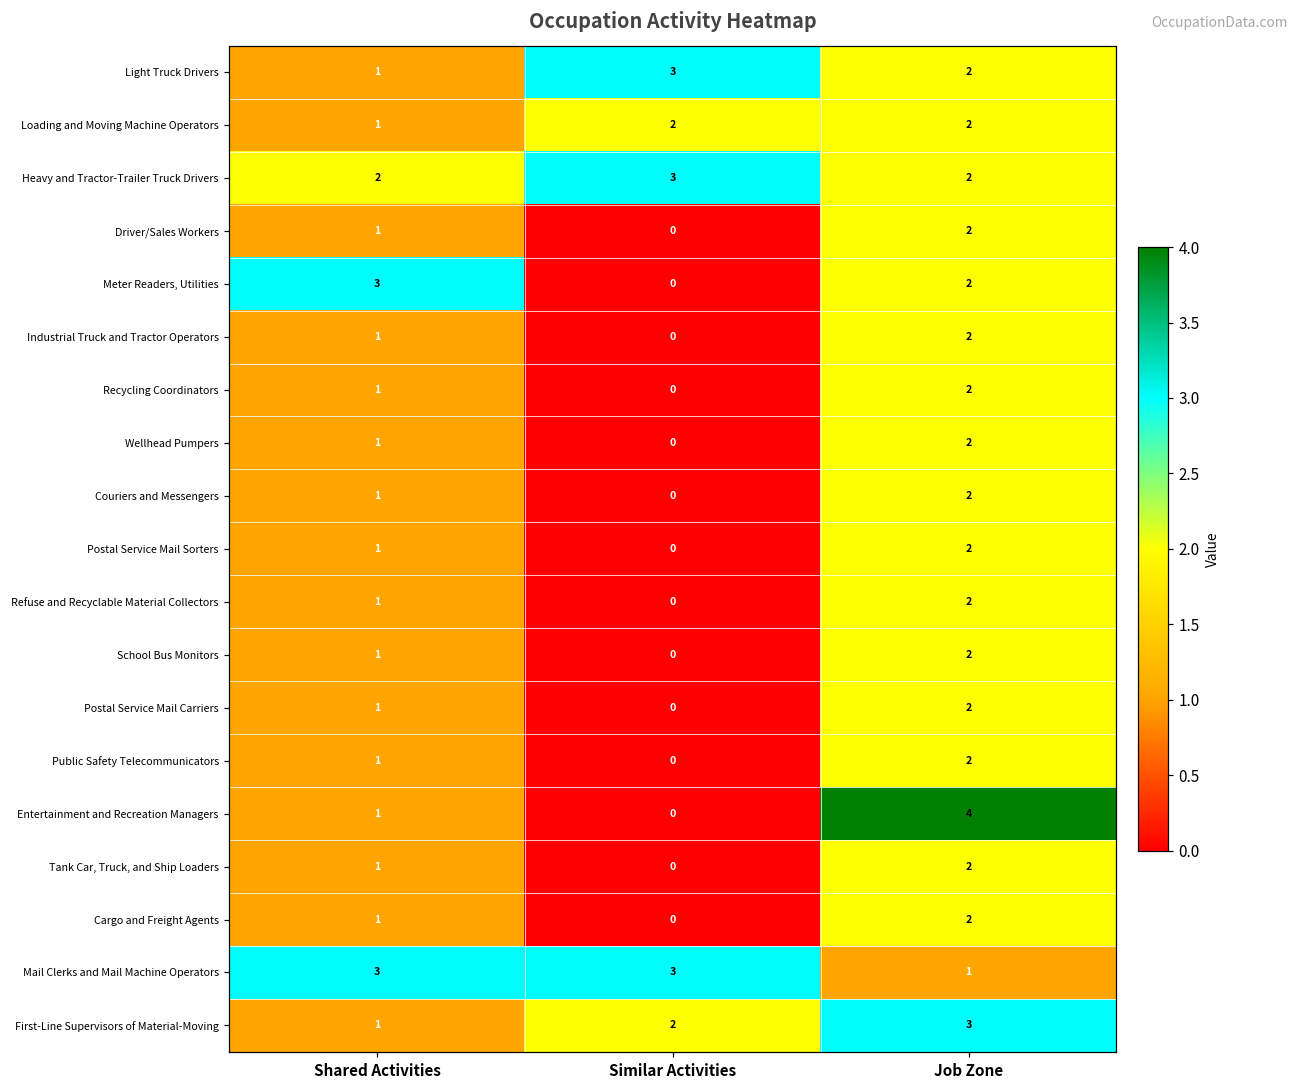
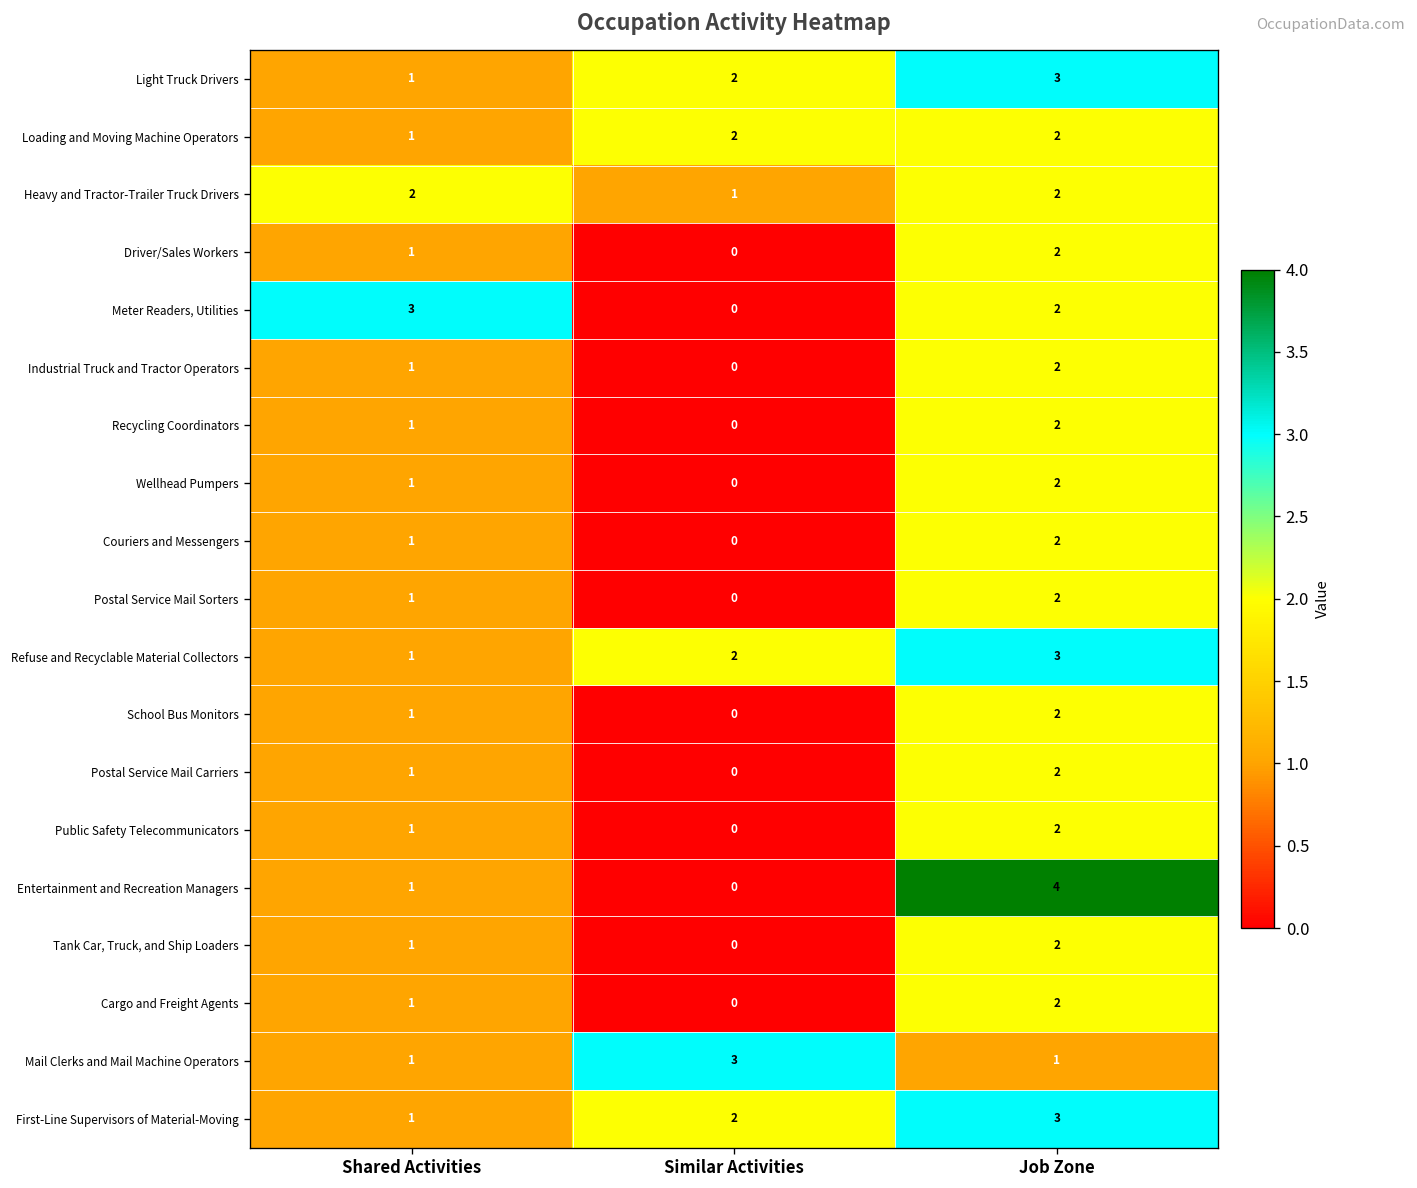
Light Truck Drivers, Similar Activities: 3 -> 2
Light Truck Drivers, Job Zone: 2 -> 3
Heavy and Tractor-Trailer Truck Drivers, Similar Activities: 3 -> 1
Refuse and Recyclable Material Collectors, Similar Activities: 0 -> 2
Refuse and Recyclable Material Collectors, Job Zone: 2 -> 3
Mail Clerks and Mail Machine Operators, Shared Activities: 3 -> 1
